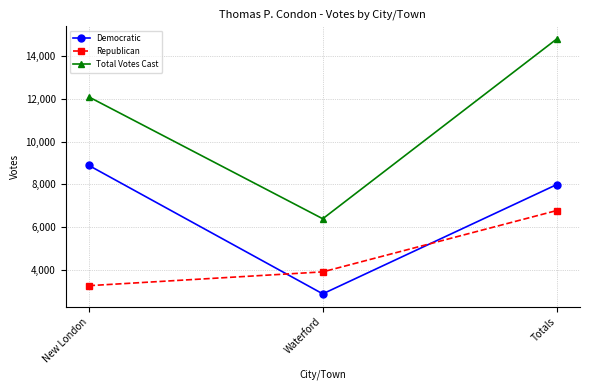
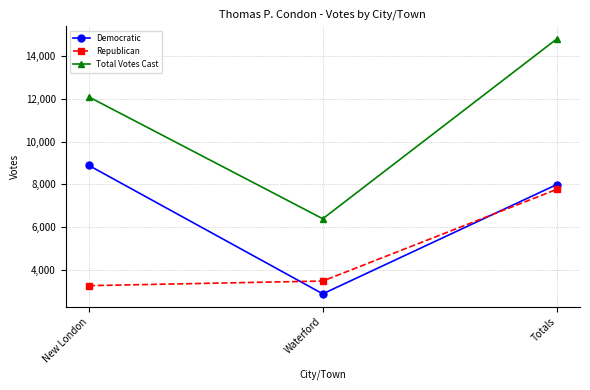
Republican, Waterford: 3,900 -> 3,500
Republican, Totals: 6,800 -> 7,800
